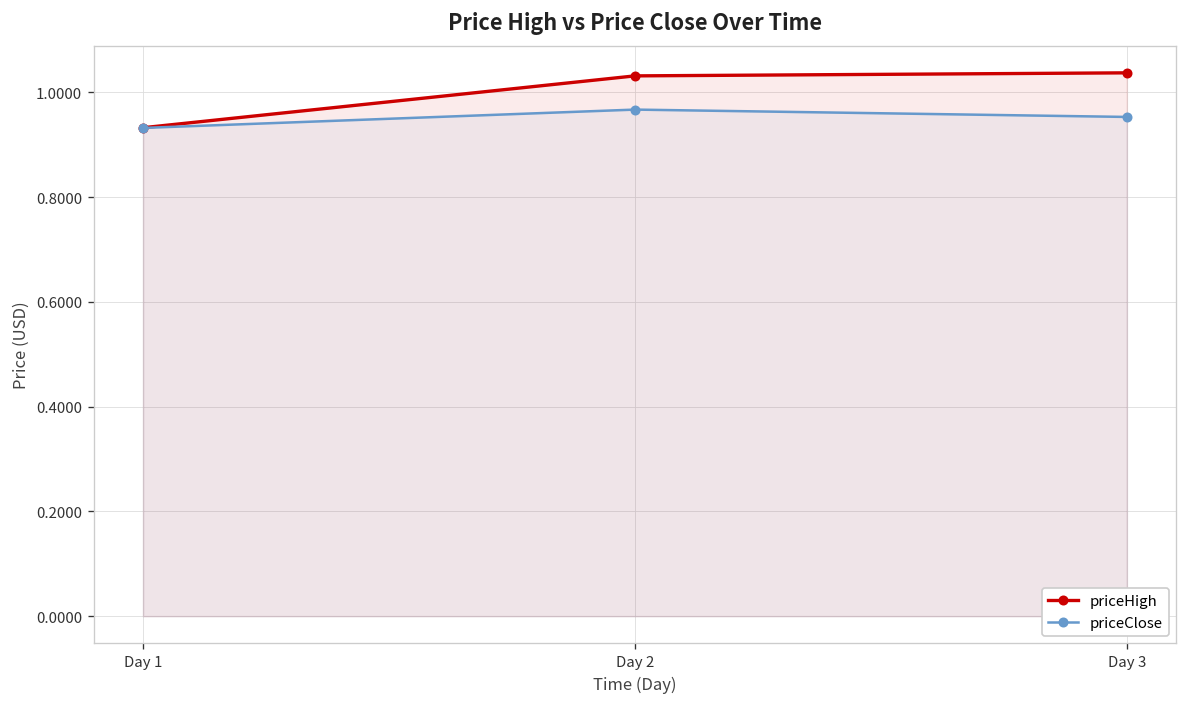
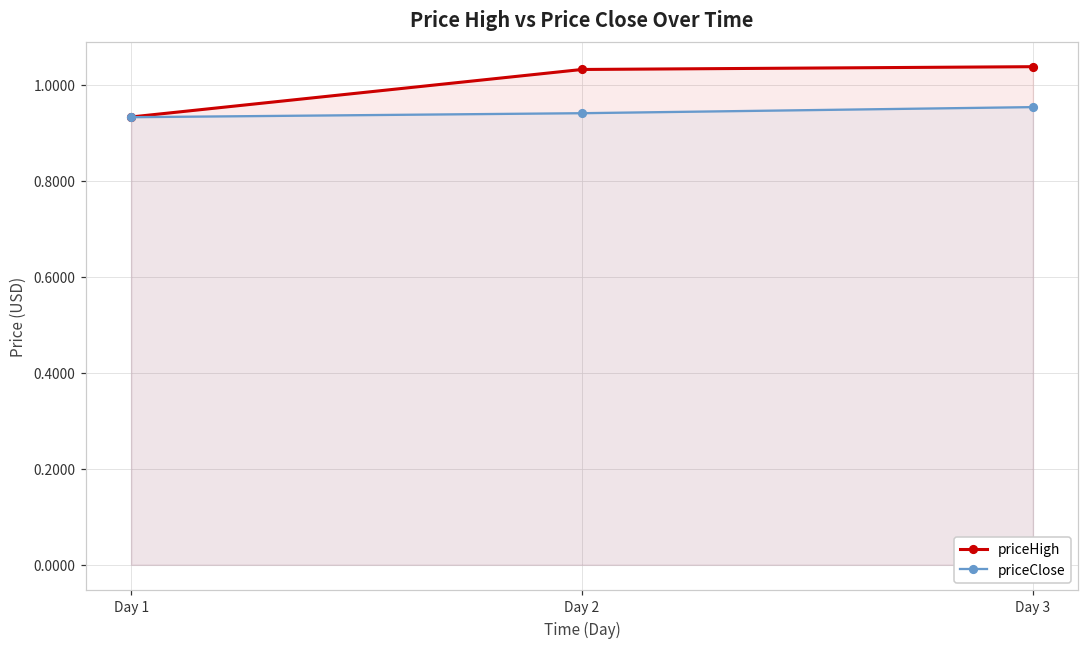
priceClose, Day 2: 0.97 -> 0.94
